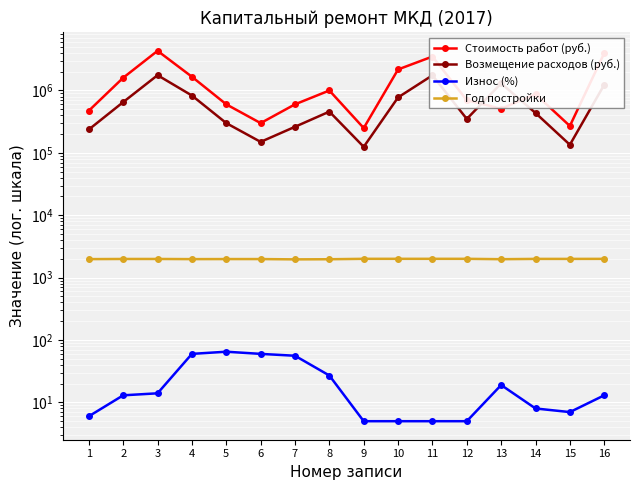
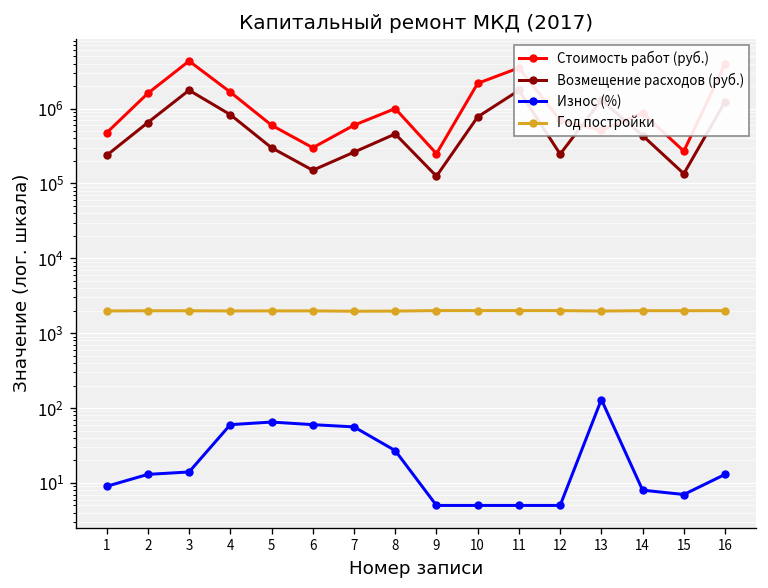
Износ (%), 1: 6 -> 9
Возмещение расходов (руб.), 12: 400000 -> 250000
Износ (%), 13: 19 -> 130
